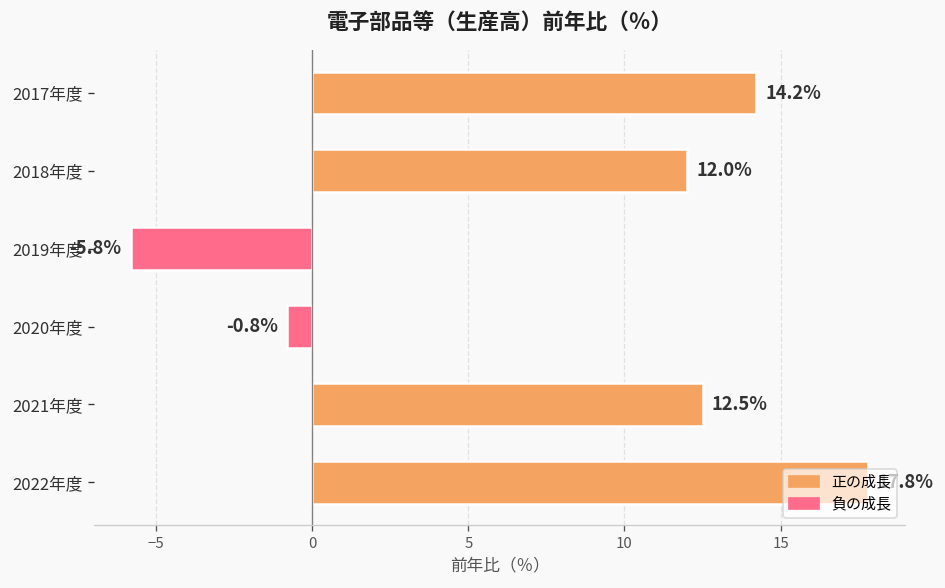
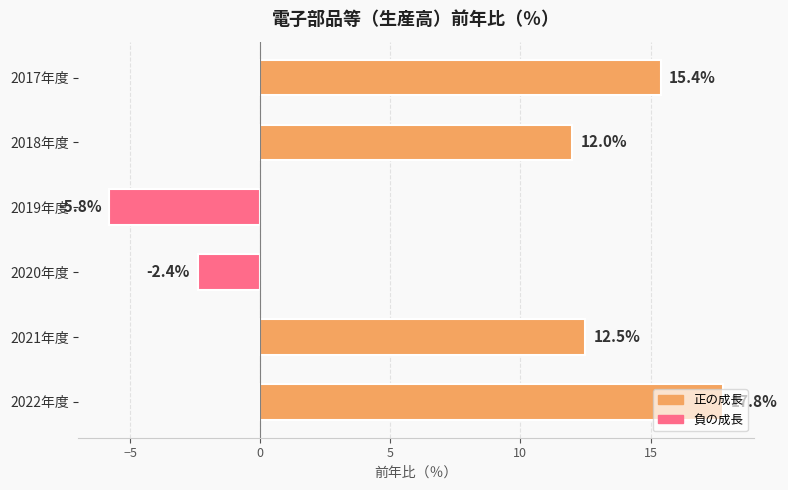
2017年度: 14.2% -> 15.4%
2020年度: -0.8% -> -2.4%
